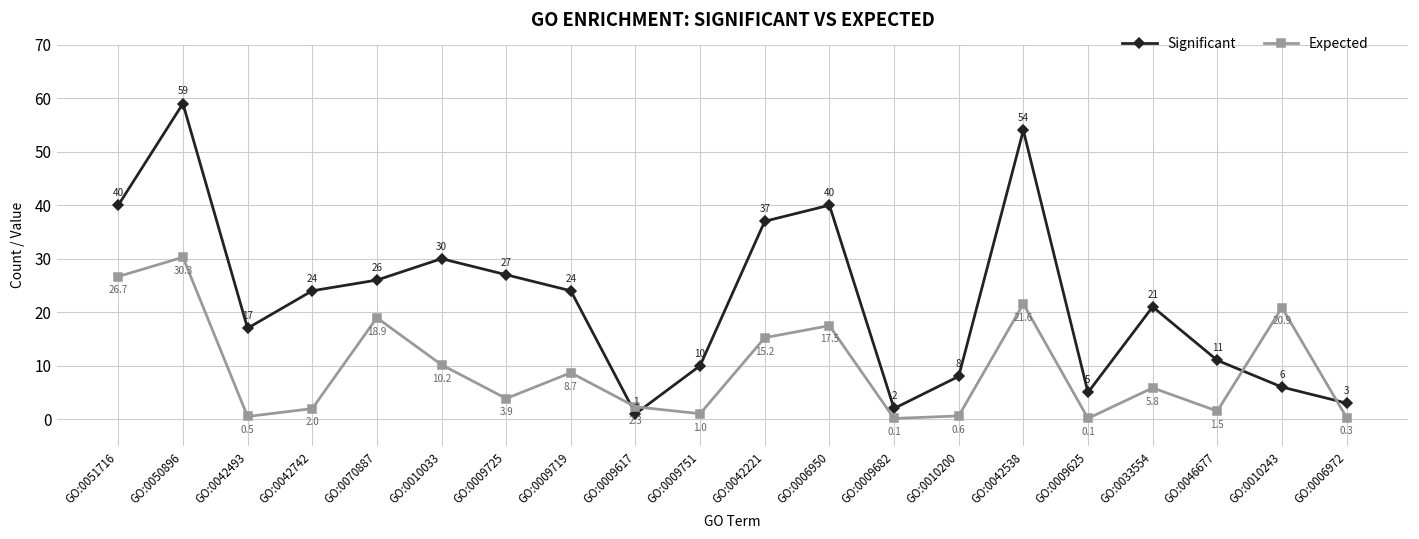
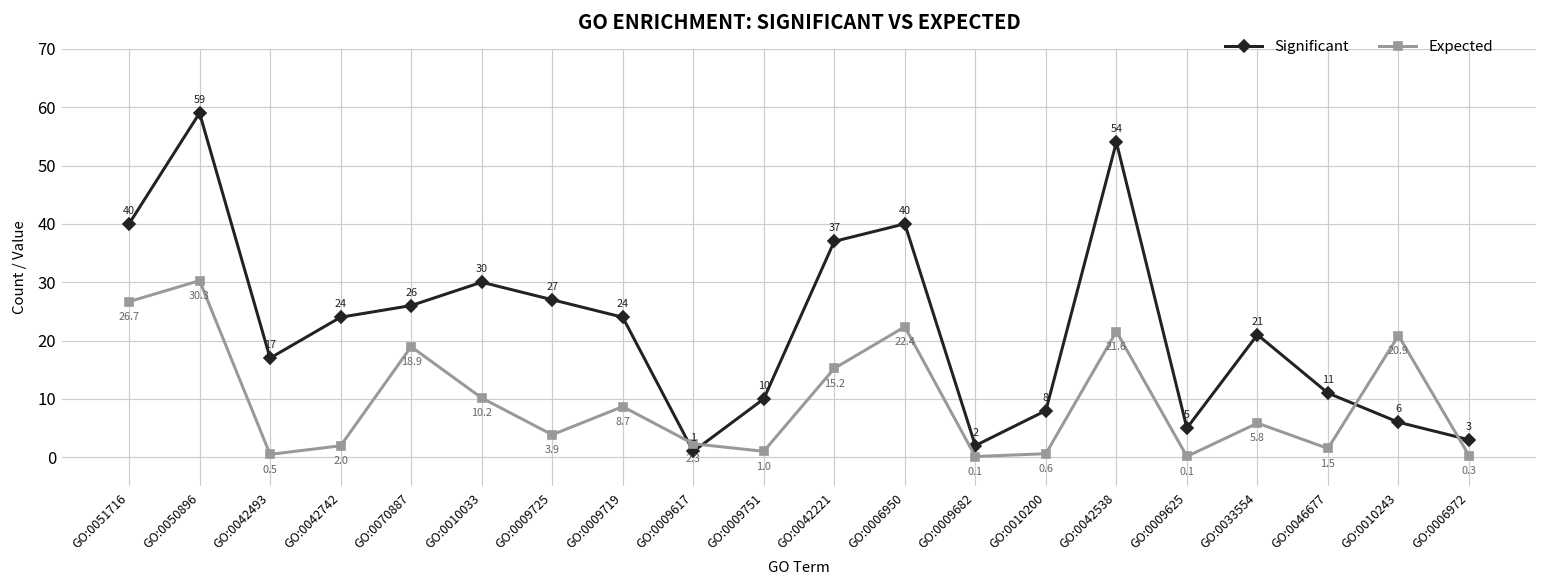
Expected, GO:0006950: 17.5 -> 22.4
